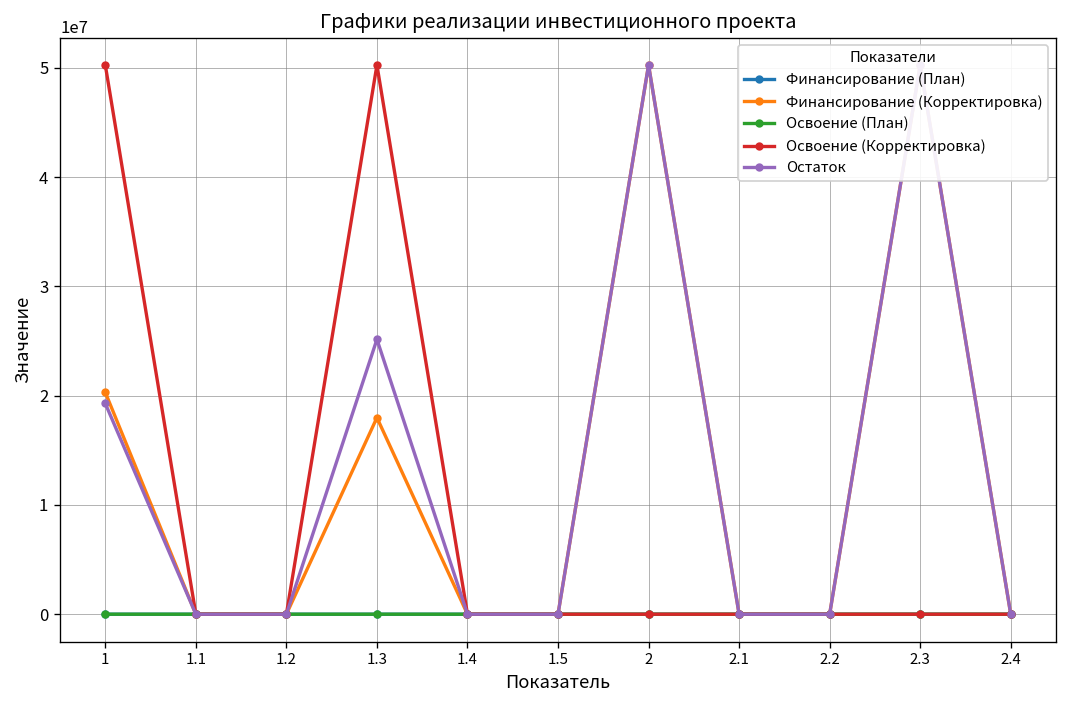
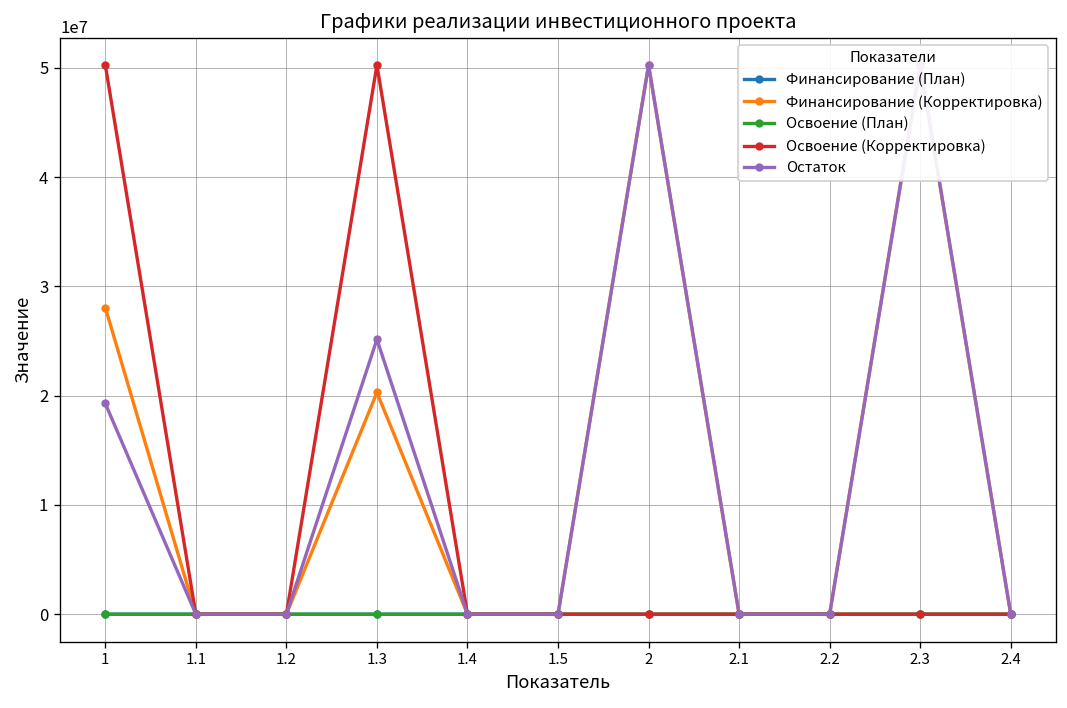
Финансирование (Корректировка), 1: 20000000 -> 28000000
Финансирование (Корректировка), 1.3: 18000000 -> 20000000
